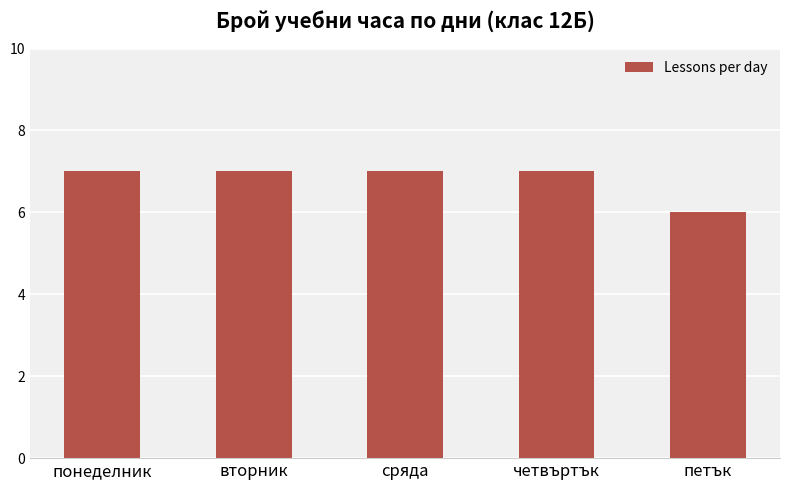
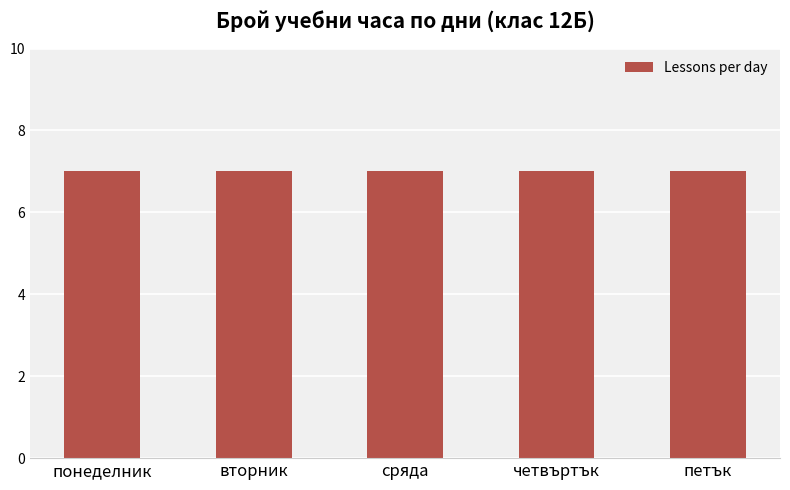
петък: 6 -> 7
